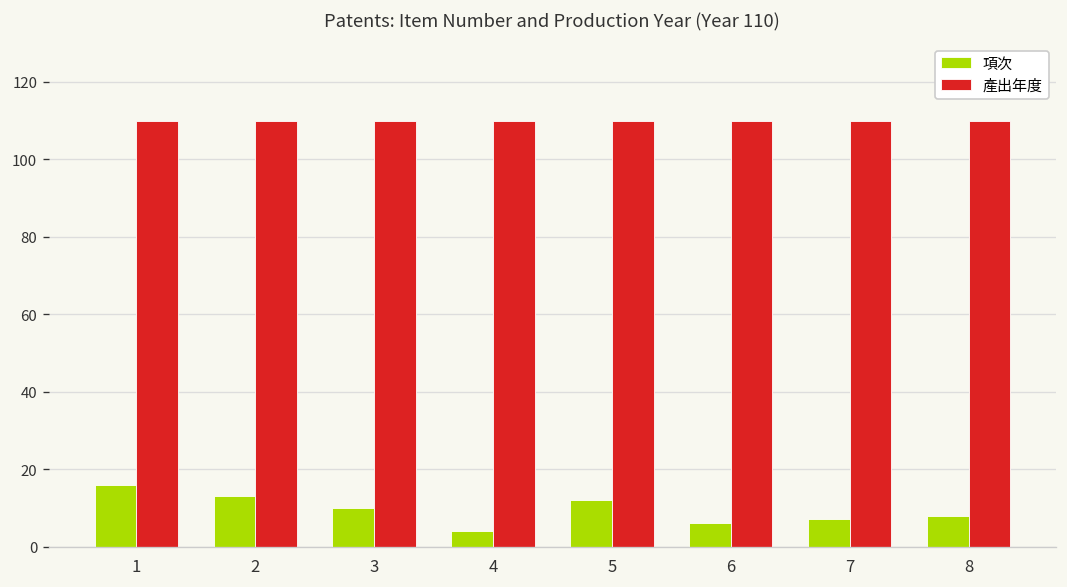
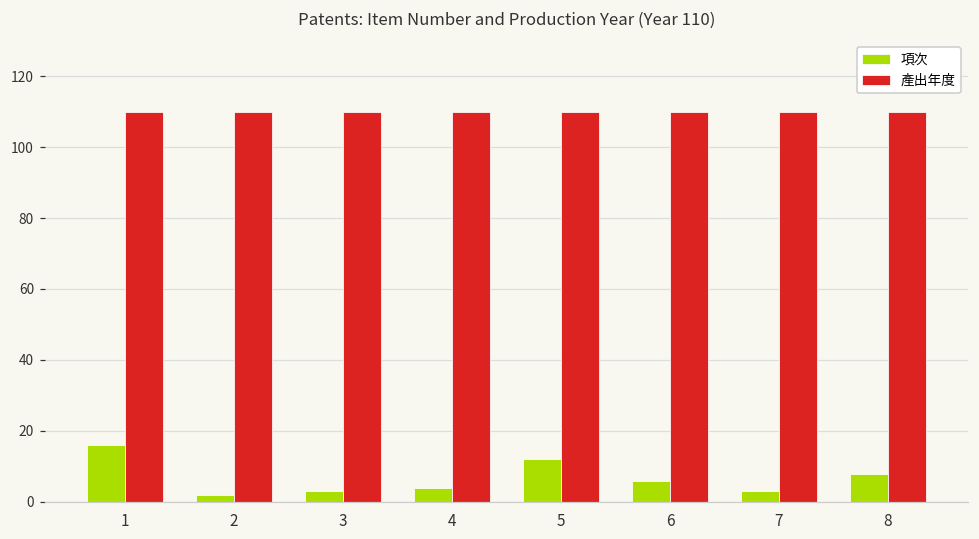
項次, 2: 13 -> 2
項次, 3: 10 -> 3
項次, 7: 7 -> 3
